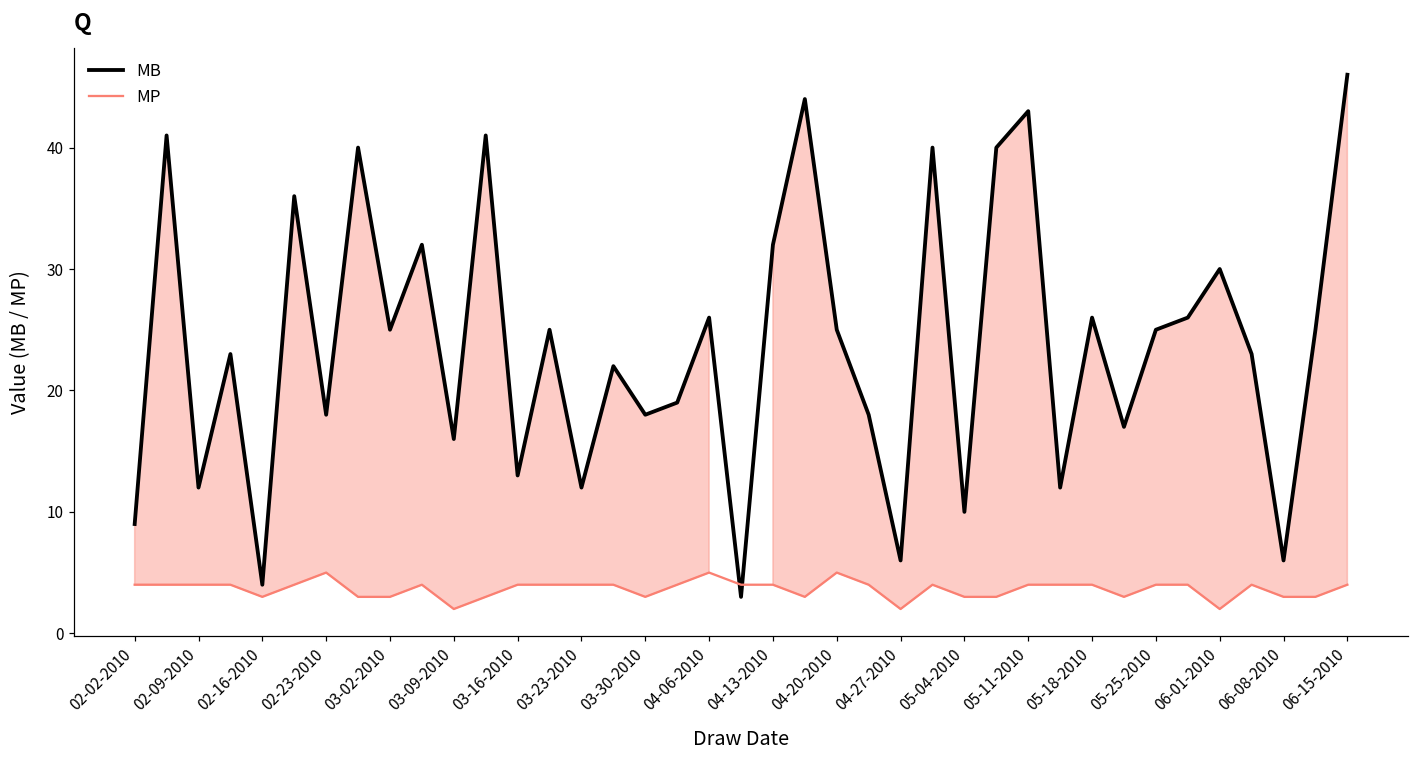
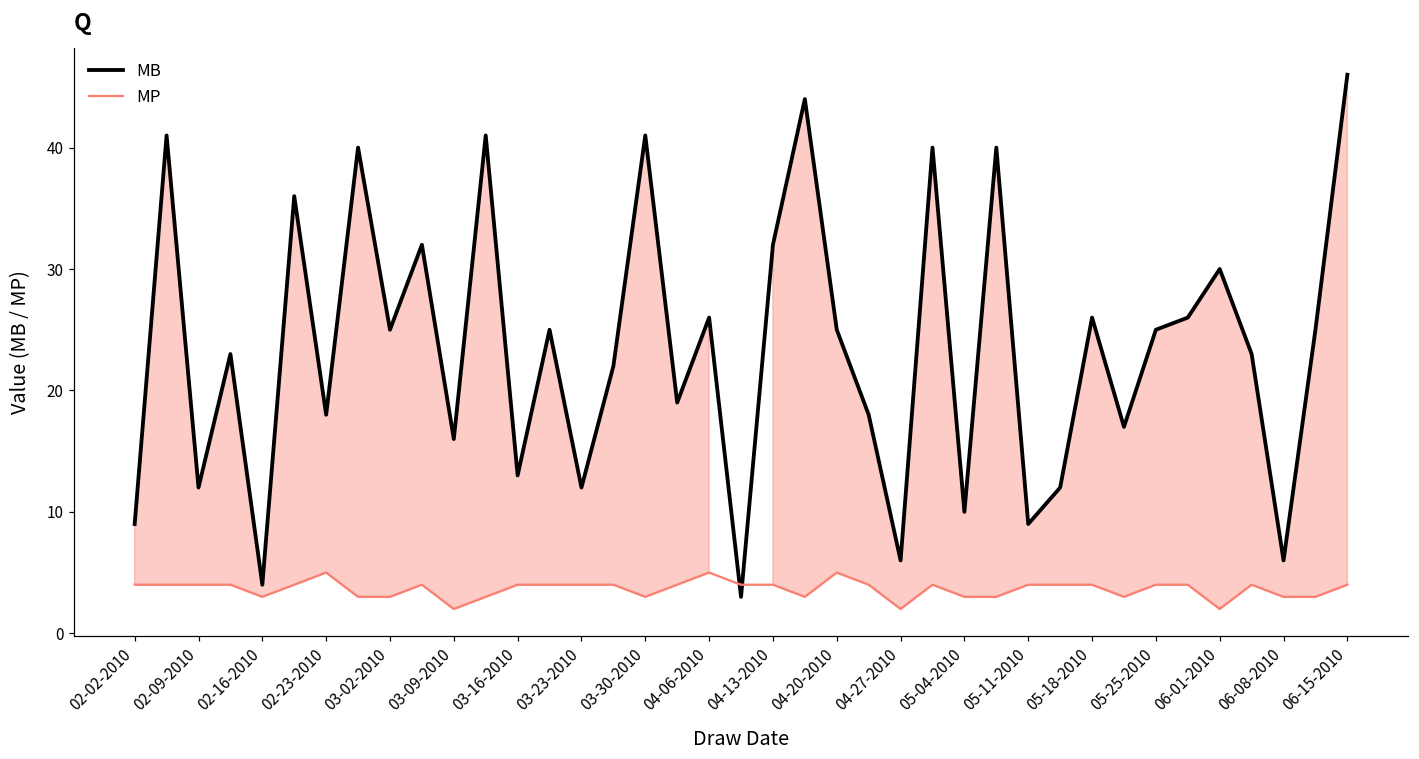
MB, 03-30-2010: 18 -> 41
MB, 05-11-2010: 43 -> 9
